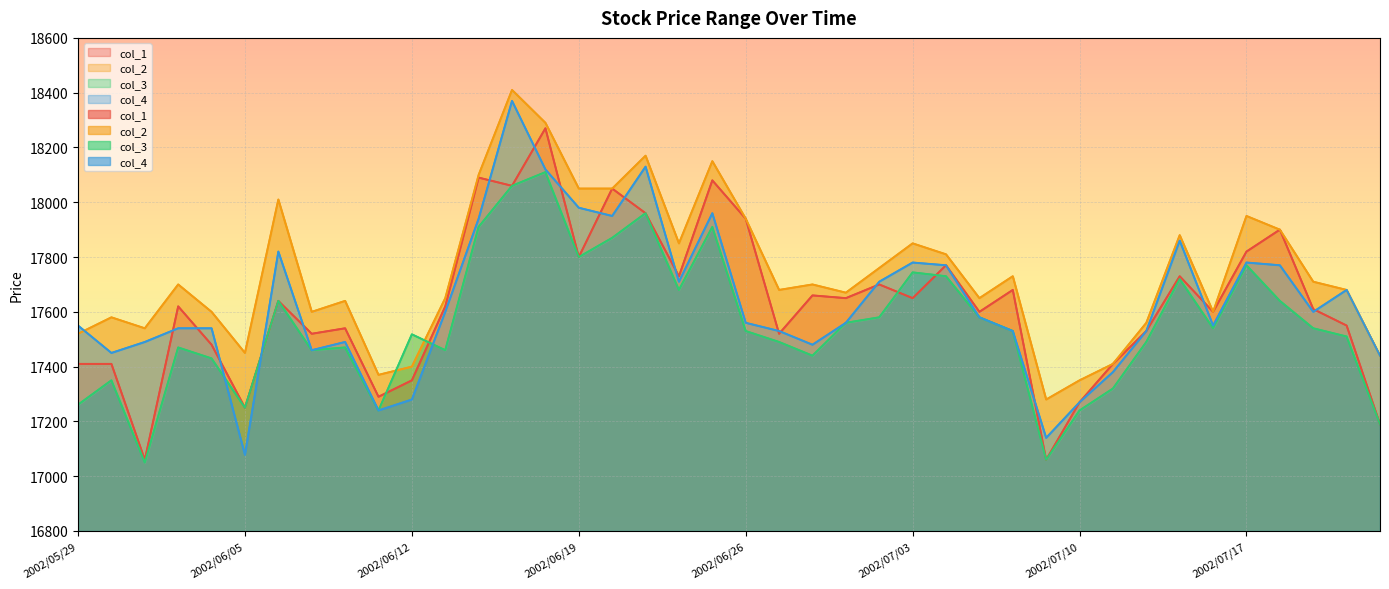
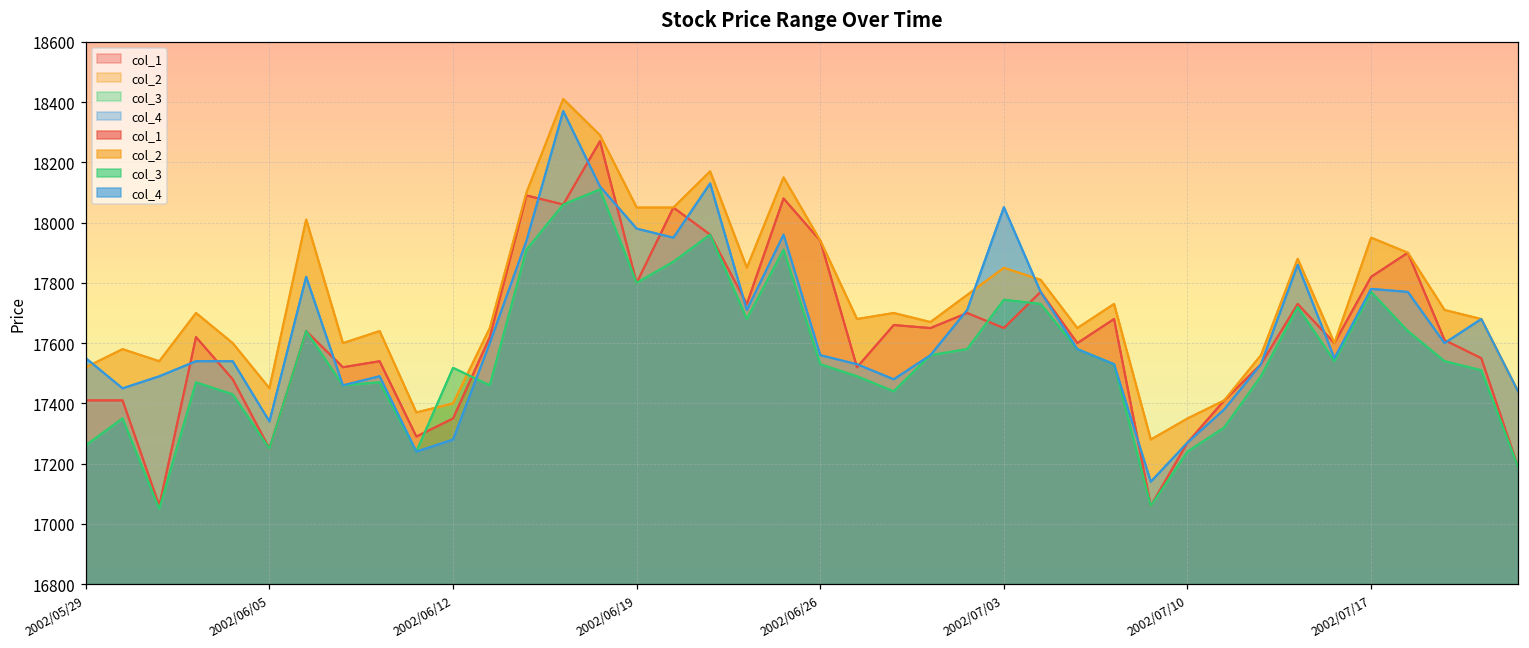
col_4, 2002/06/05: 17080 -> 17340
col_4, 2002/07/03: 17780 -> 18050
